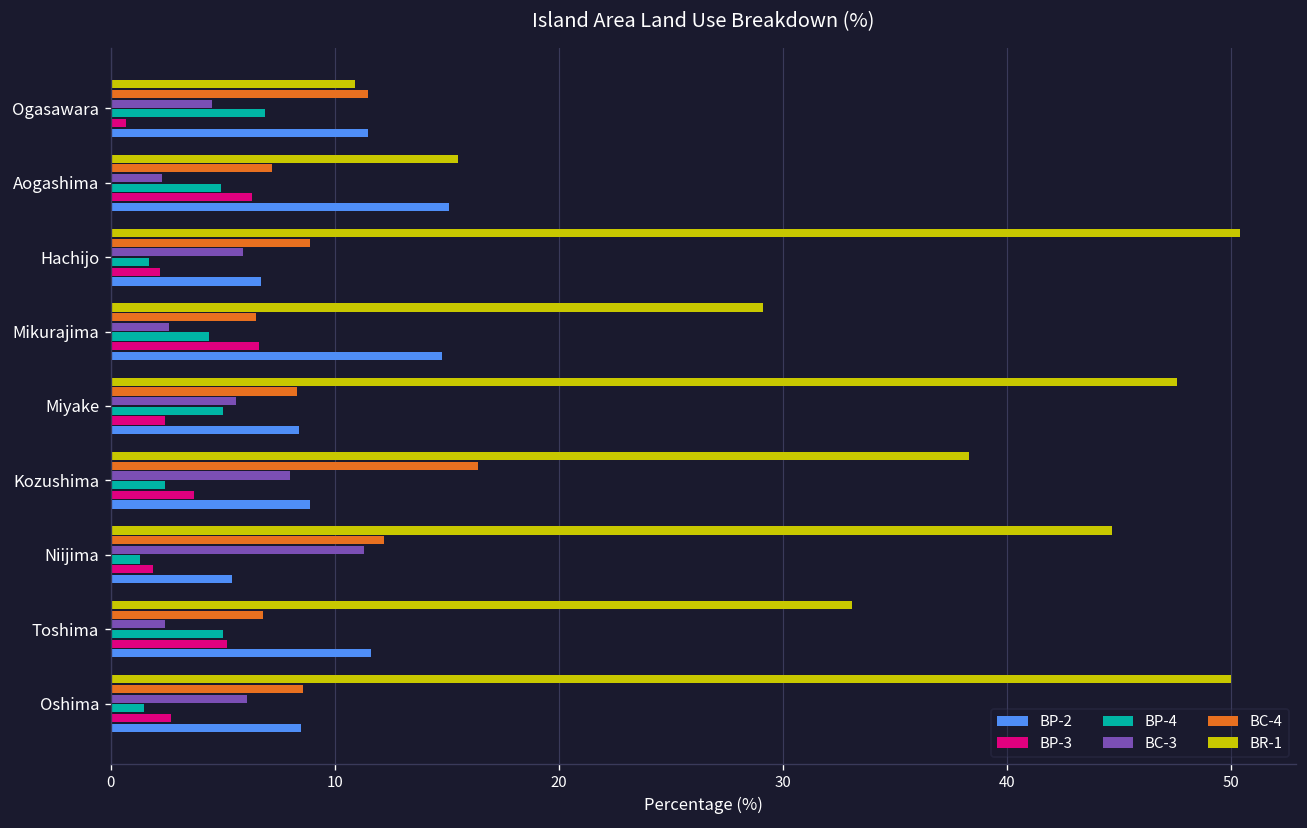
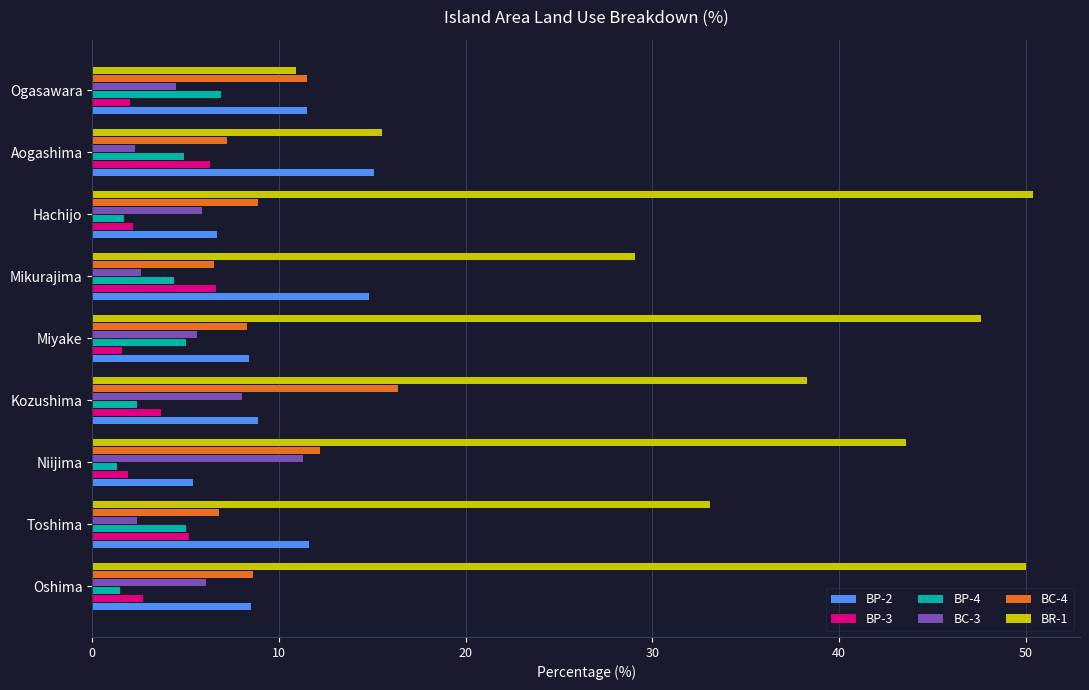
BP-3, Ogasawara: 0.7 -> 2.0
BP-3, Miyake: 2.4 -> 1.6
BR-1, Niijima: 44.7 -> 43.6
